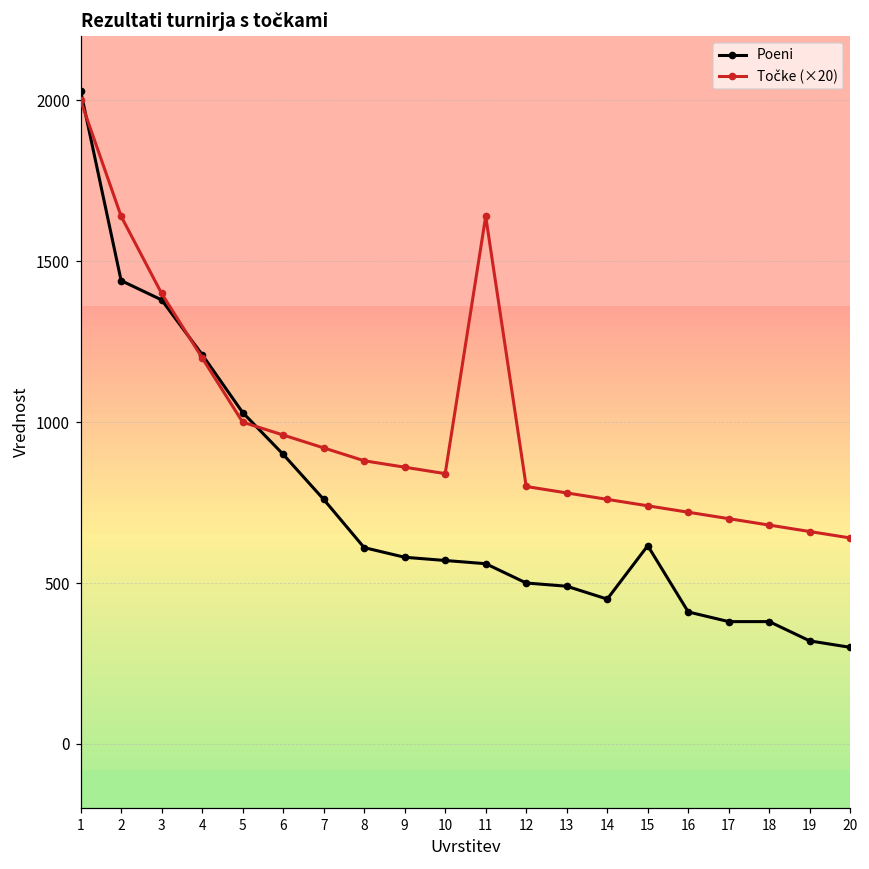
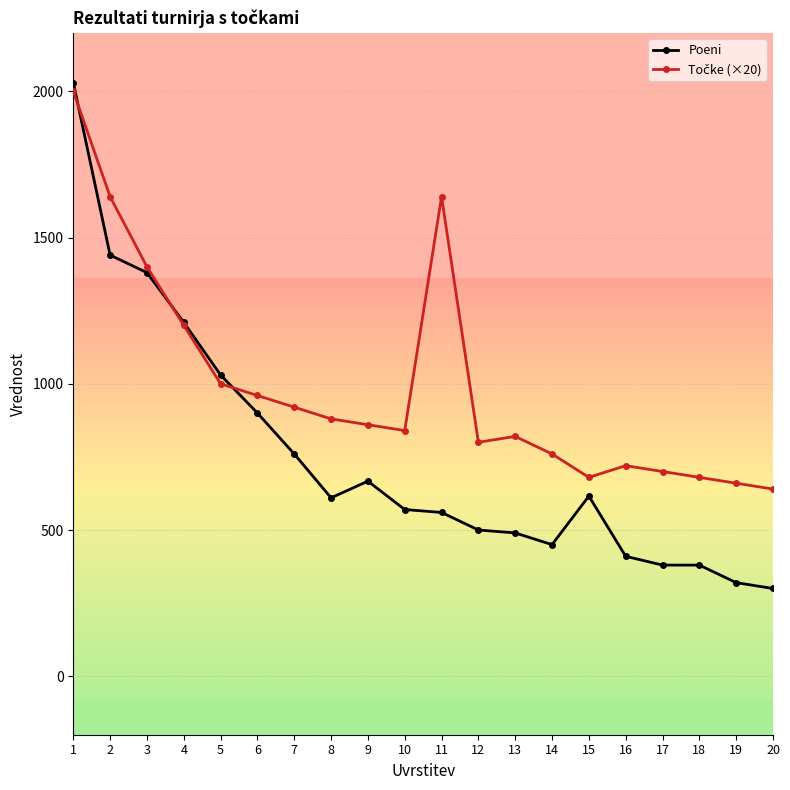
Poeni, 9: 580 -> 670
Točke (×20), 13: 780 -> 820
Točke (×20), 15: 740 -> 680
